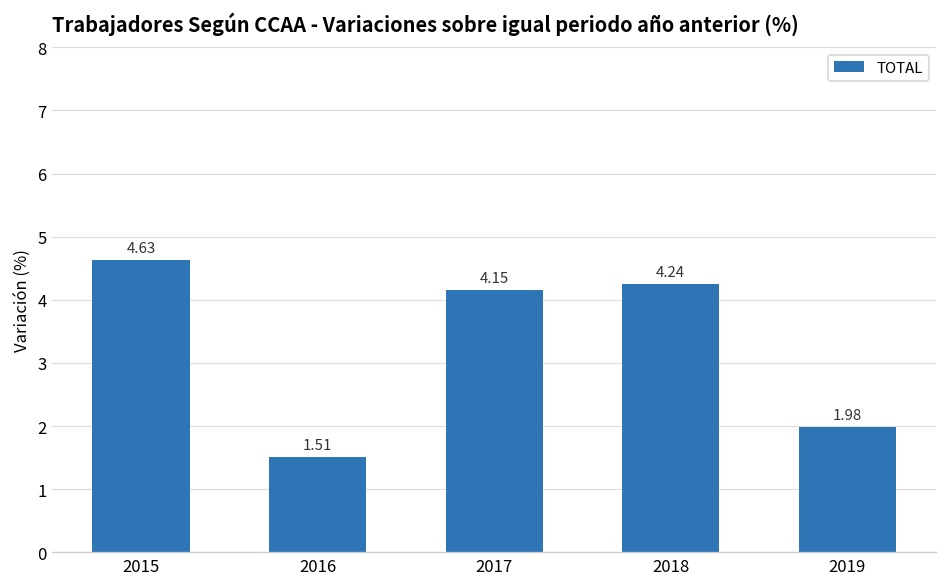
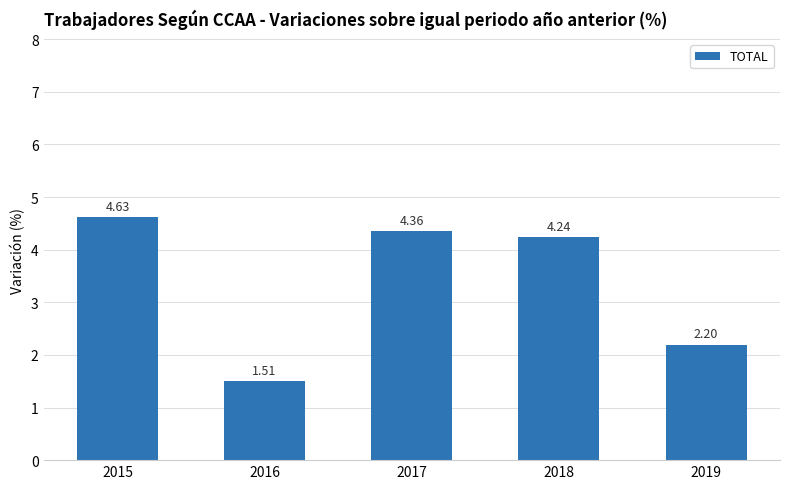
2017: 4.15 -> 4.36
2019: 1.98 -> 2.20
